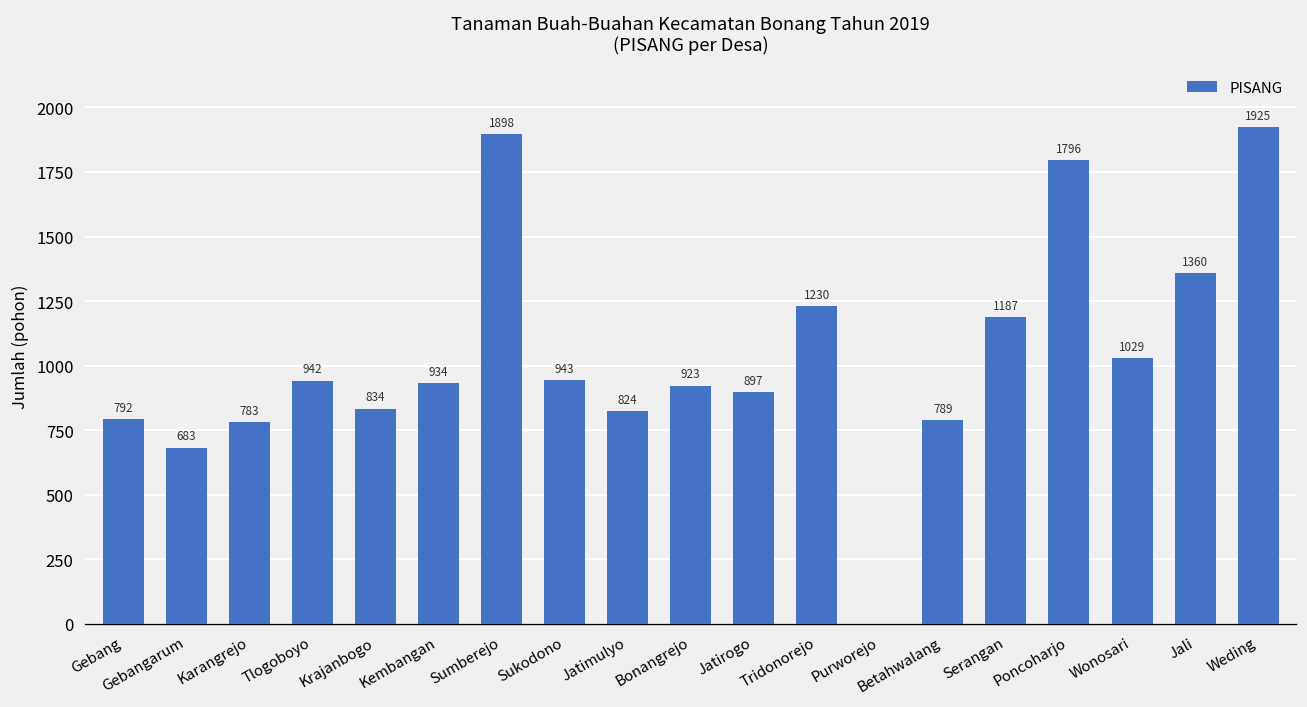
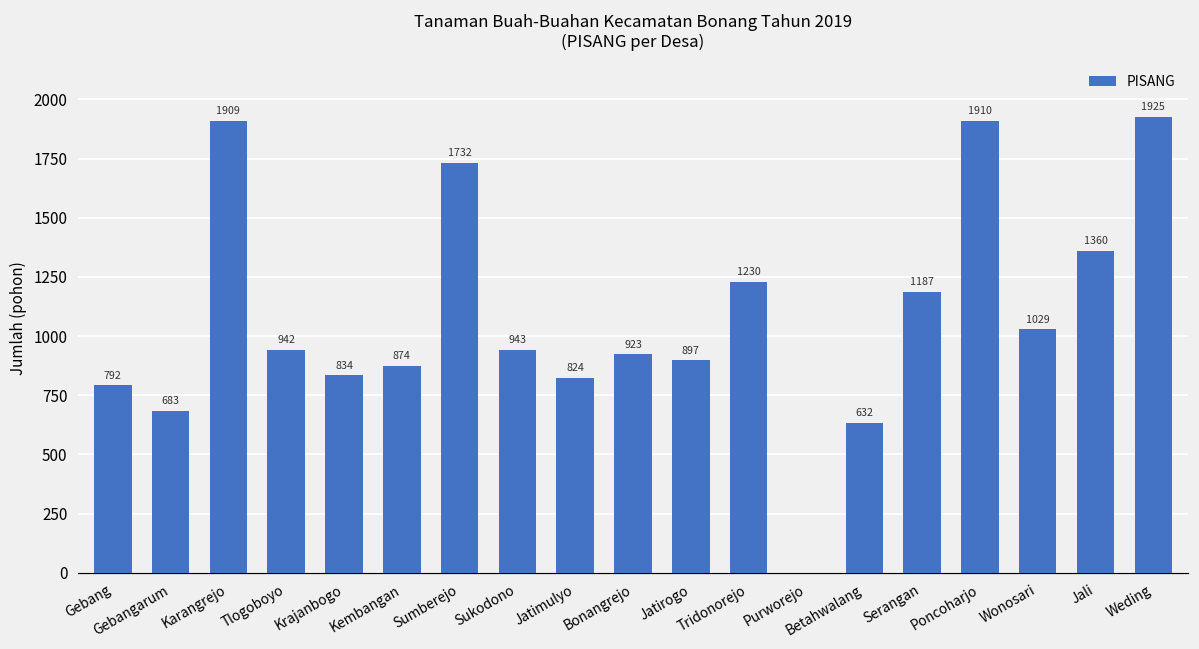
Karangrejo: 783 -> 1909
Kembangan: 934 -> 874
Sumberejo: 1898 -> 1732
Betahwalang: 789 -> 632
Poncoharjo: 1796 -> 1910
